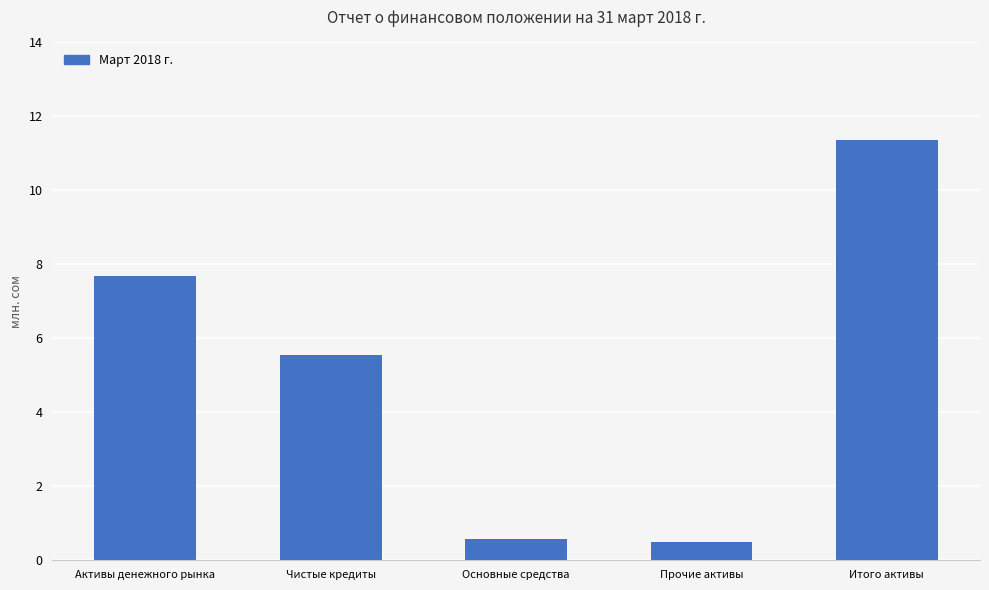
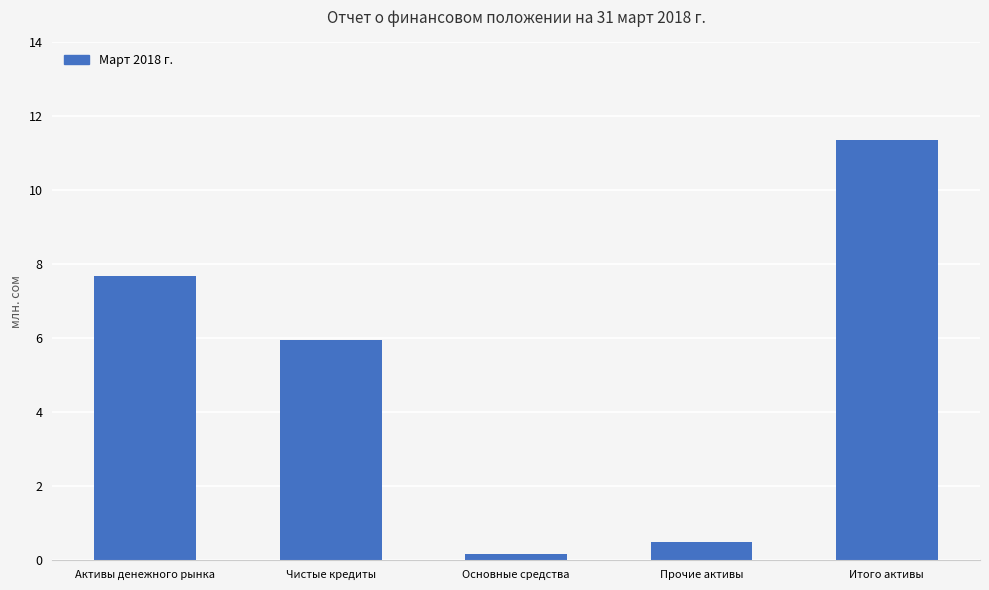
Чистые кредиты: 5.6 -> 5.9
Основные средства: 0.6 -> 0.2
